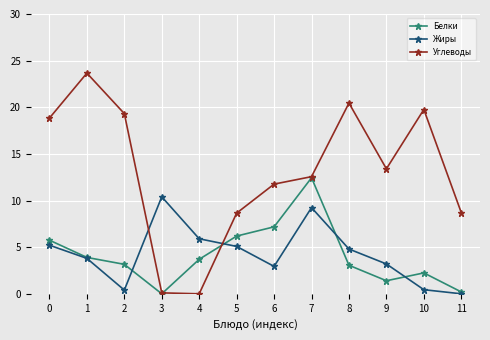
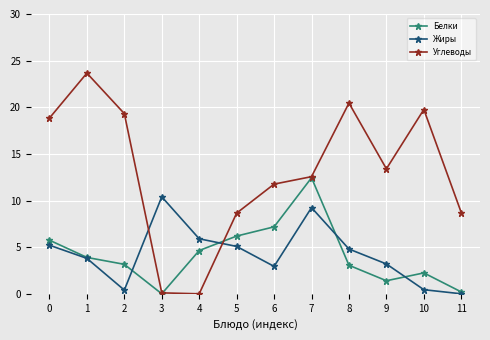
Белки, 4: 4 -> 5
